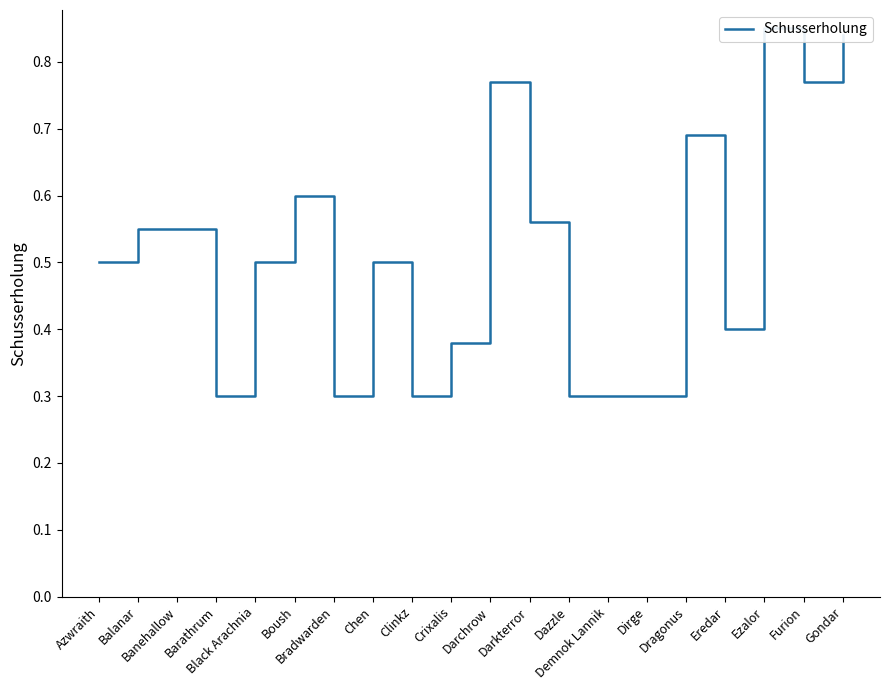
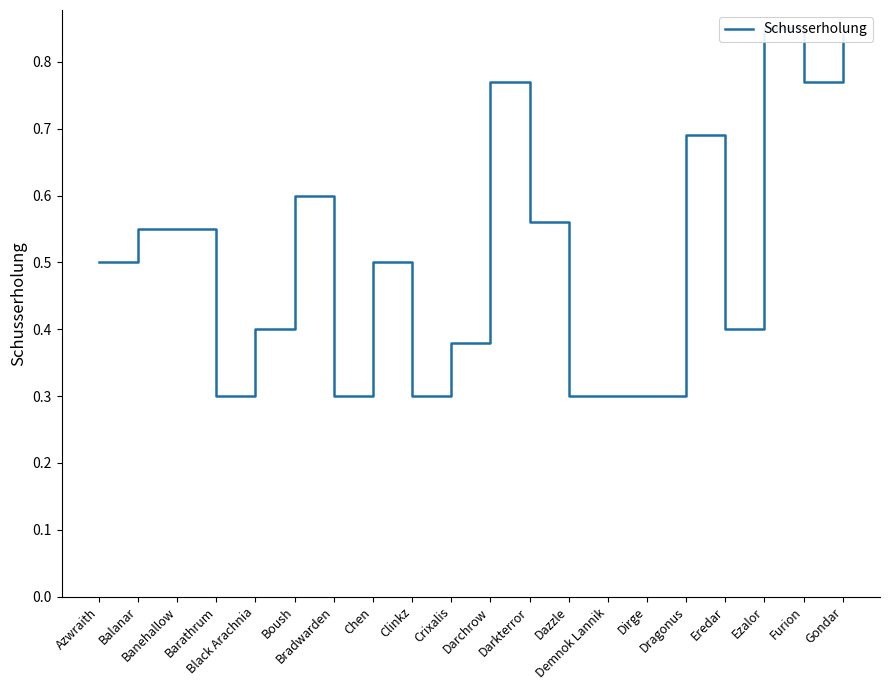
Black Arachnia: 0.5 -> 0.4
